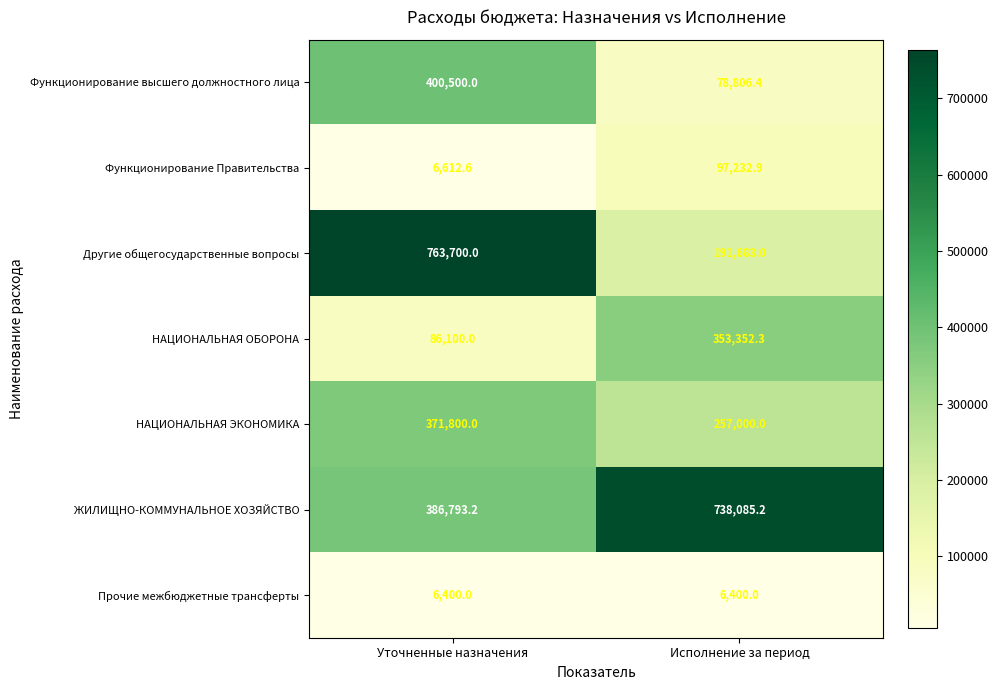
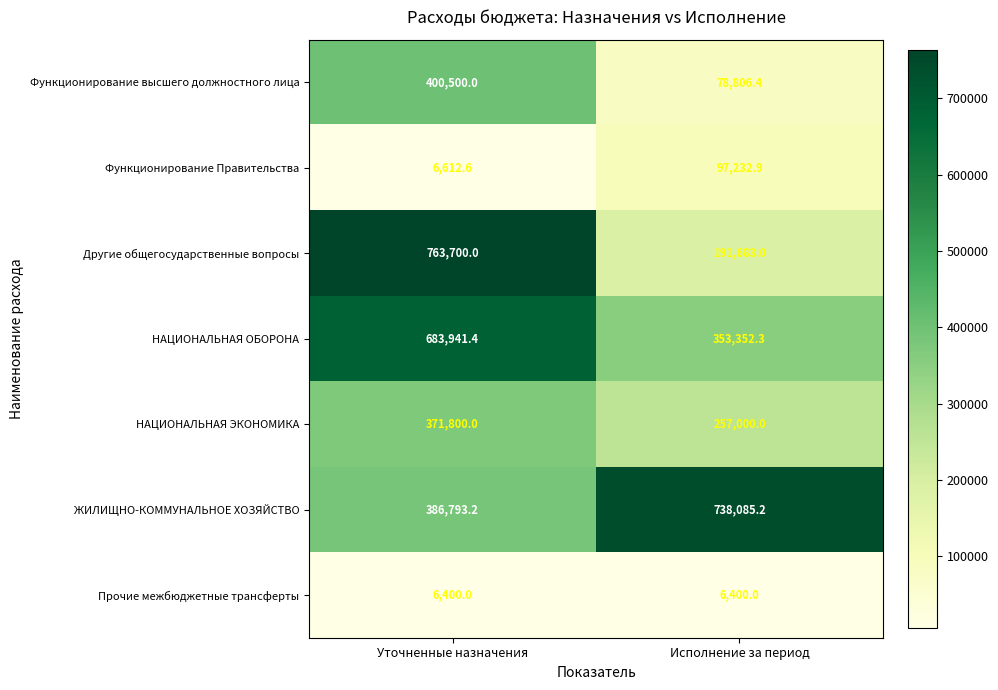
НАЦИОНАЛЬНАЯ ОБОРОНА, Уточненные назначения: 86,100.0 -> 683,941.4
